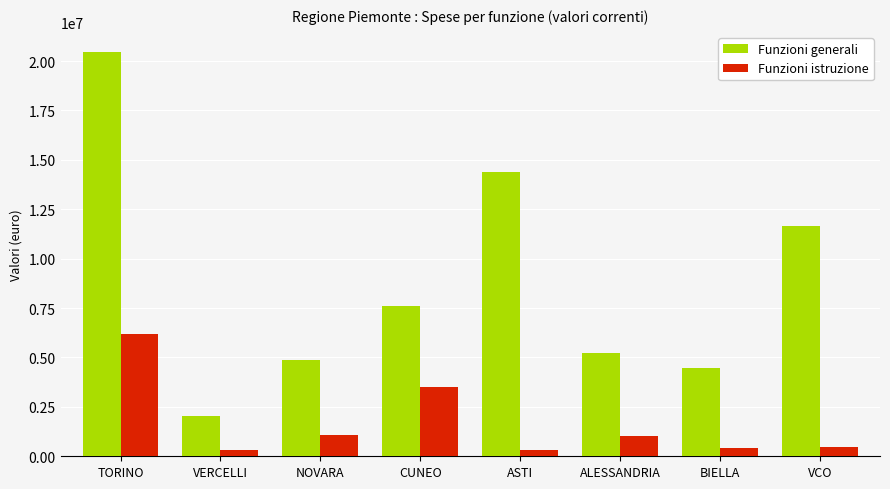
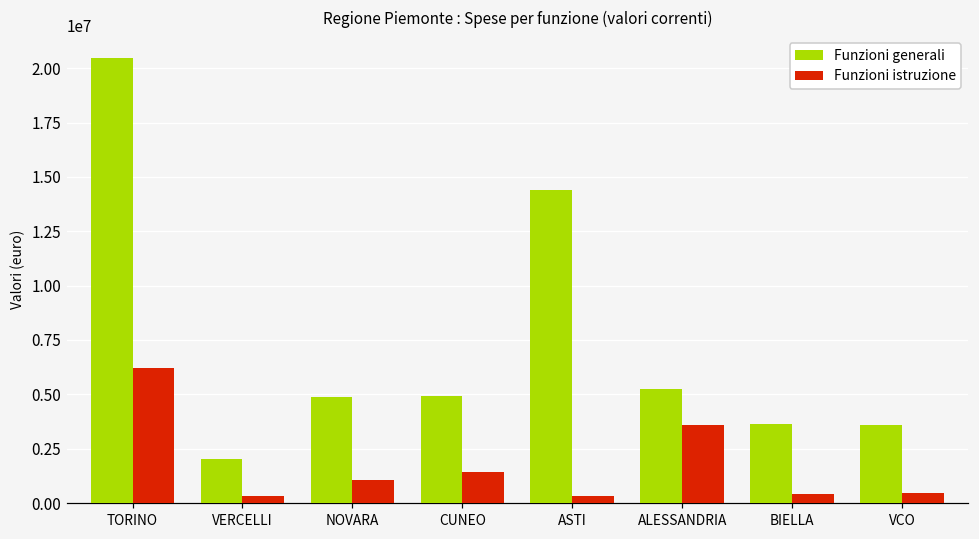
Funzioni generali, CUNEO: 7600000 -> 4900000
Funzioni istruzione, CUNEO: 3500000 -> 1400000
Funzioni istruzione, ALESSANDRIA: 1000000 -> 3600000
Funzioni generali, BIELLA: 4500000 -> 3600000
Funzioni generali, VCO: 11700000 -> 3600000
